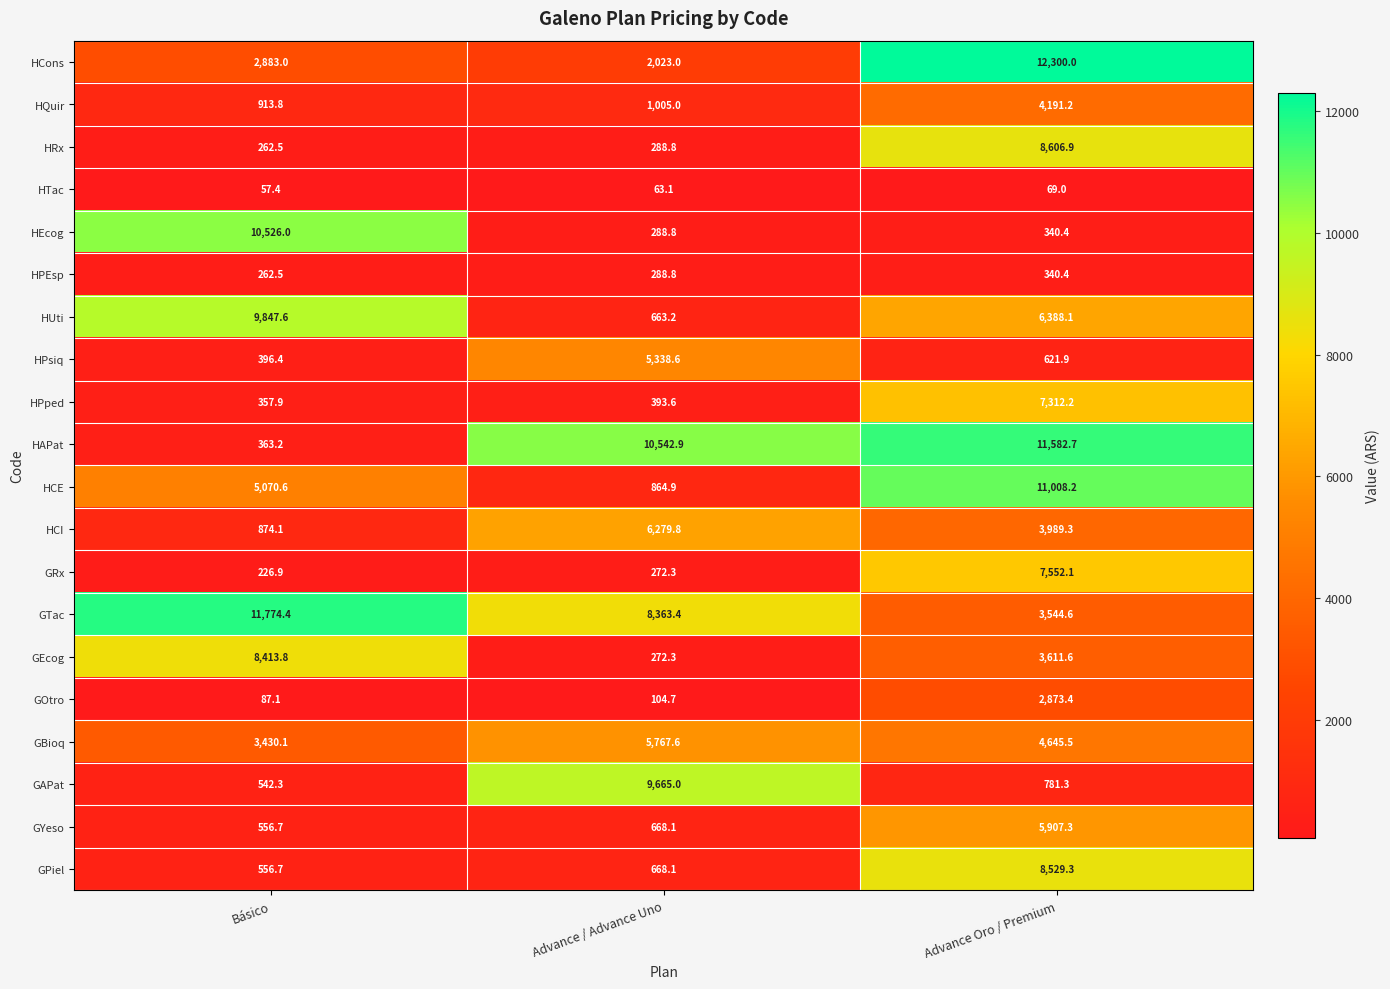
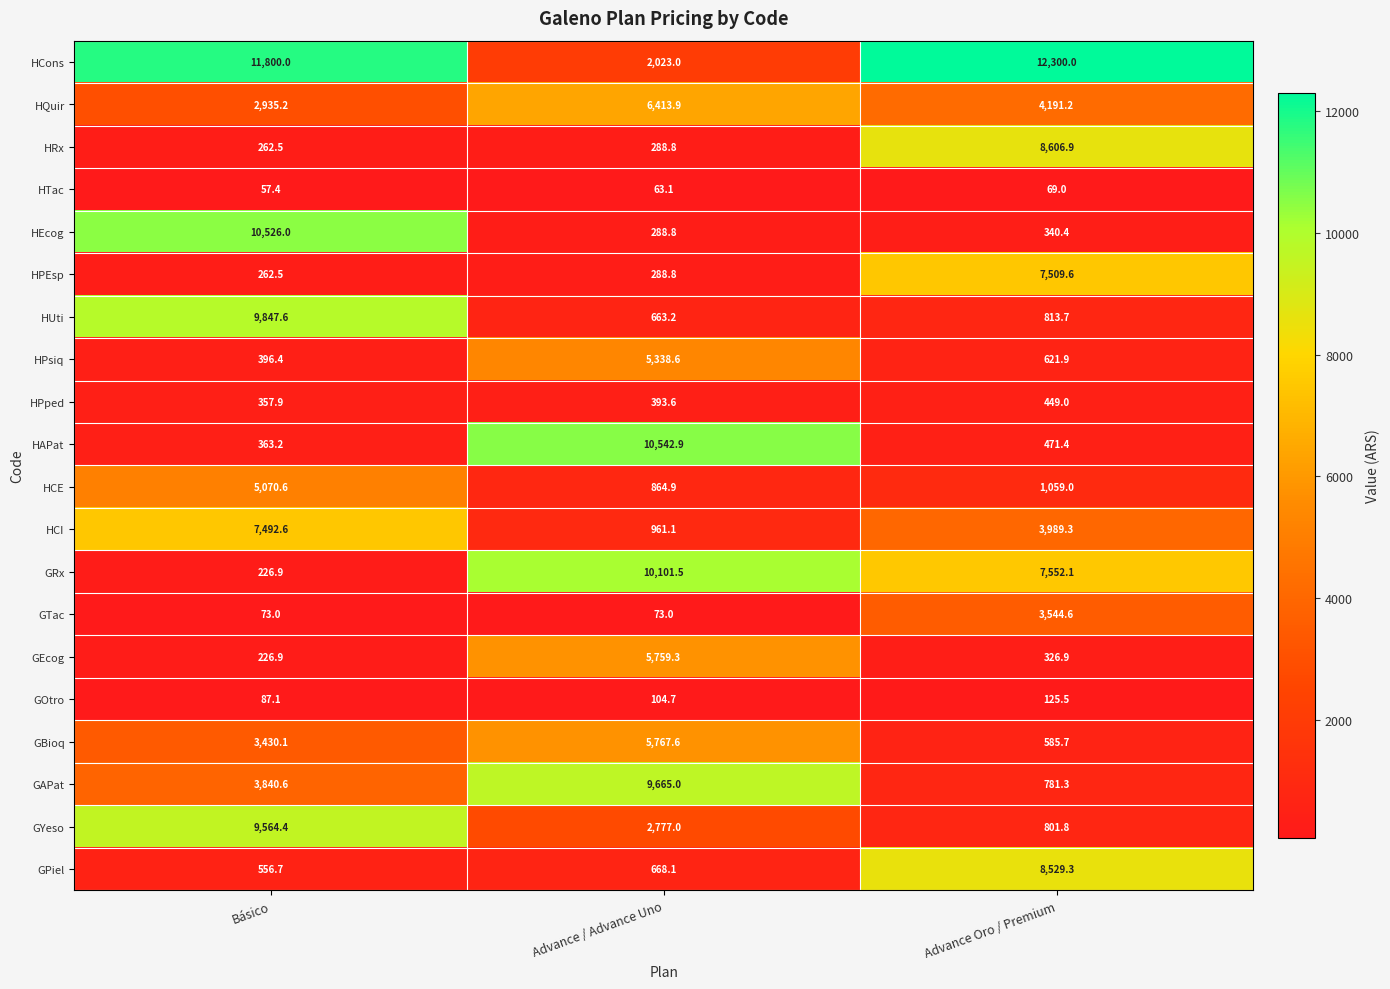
HCons, Básico: 2,883.0 -> 11,800.0
HQuir, Básico: 913.8 -> 2,935.2
HQuir, Advance / Advance Uno: 1,005.0 -> 6,413.9
HPEsp, Advance Oro / Premium: 340.4 -> 7,509.6
HUti, Advance Oro / Premium: 6,388.1 -> 813.7
HPped, Advance Oro / Premium: 7,312.2 -> 449.0
HAPat, Advance Oro / Premium: 11,582.7 -> 471.4
HCE, Advance Oro / Premium: 11,008.2 -> 1,059.0
HCI, Básico: 874.1 -> 7,492.6
HCI, Advance / Advance Uno: 6,279.8 -> 961.1
GRx, Advance / Advance Uno: 272.3 -> 10,101.5
GTac, Básico: 11,774.4 -> 73.0
GTac, Advance / Advance Uno: 8,363.4 -> 73.0
GEcog, Básico: 8,413.8 -> 226.9
GEcog, Advance / Advance Uno: 272.3 -> 5,759.3
GEcog, Advance Oro / Premium: 3,611.6 -> 326.9
GOtro, Advance Oro / Premium: 2,873.4 -> 125.5
GBioq, Advance Oro / Premium: 4,645.5 -> 585.7
GAPat, Básico: 542.3 -> 3,840.6
GYeso, Básico: 556.7 -> 9,564.4
GYeso, Advance / Advance Uno: 668.1 -> 2,777.0
GYeso, Advance Oro / Premium: 5,907.3 -> 801.8
